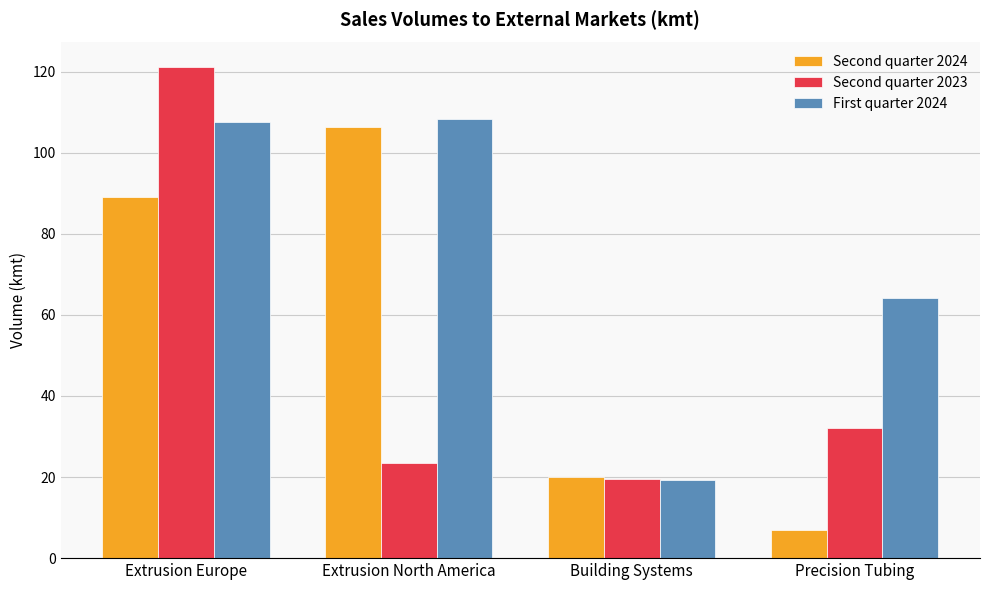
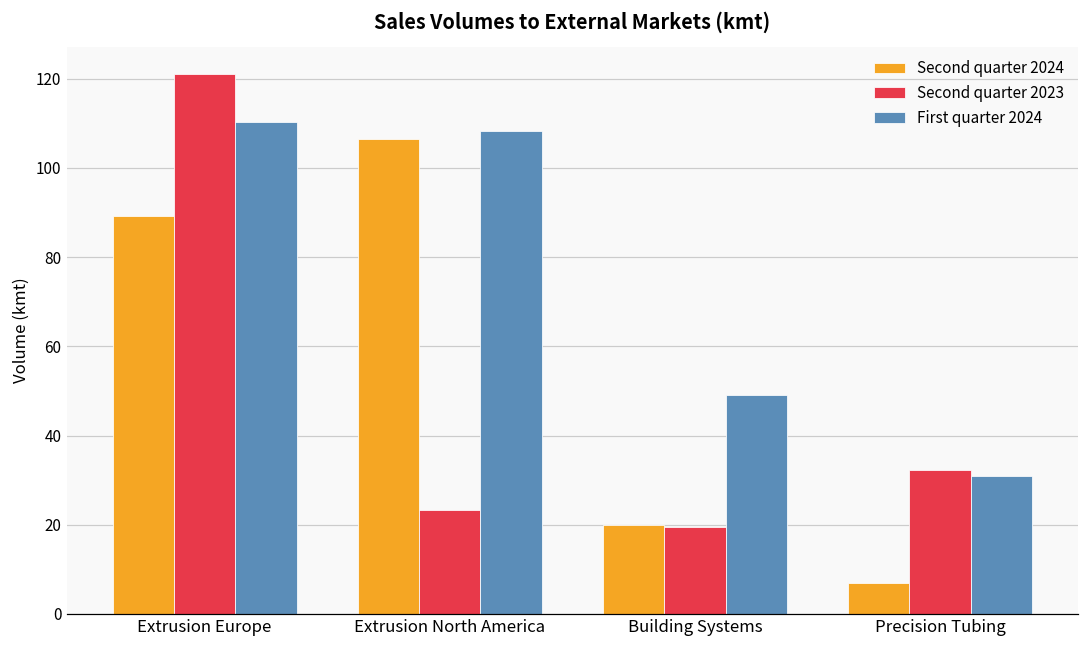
First quarter 2024, Extrusion Europe: 108 -> 110
First quarter 2024, Building Systems: 19 -> 49
First quarter 2024, Precision Tubing: 64 -> 31
